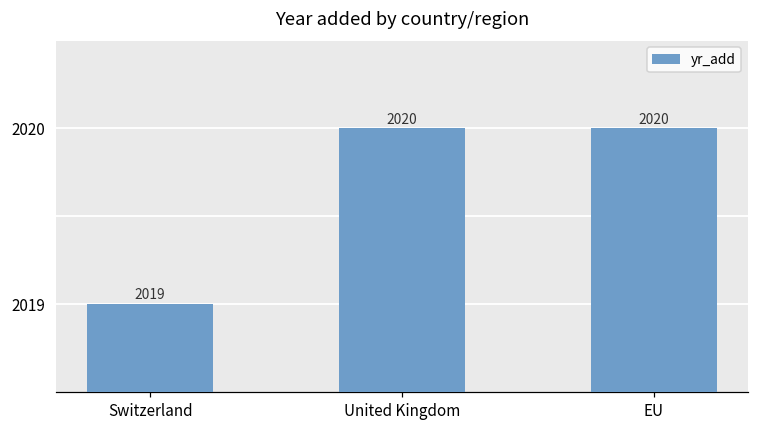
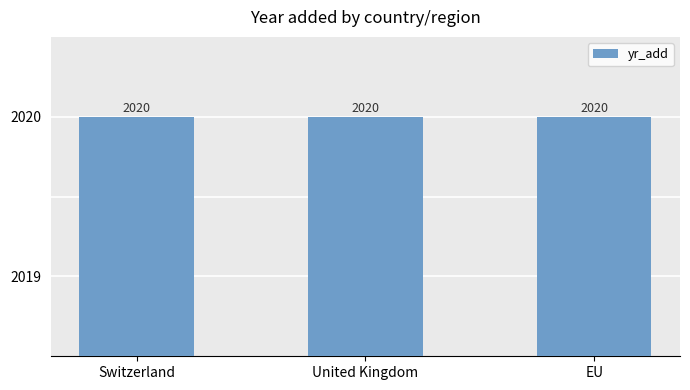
Switzerland: 2019 -> 2020
